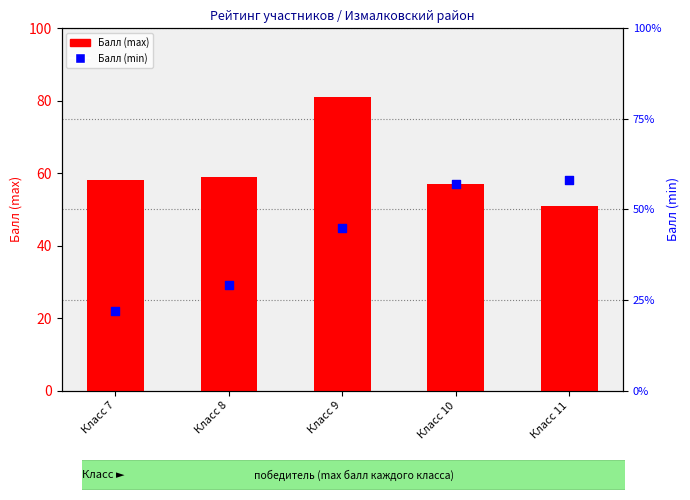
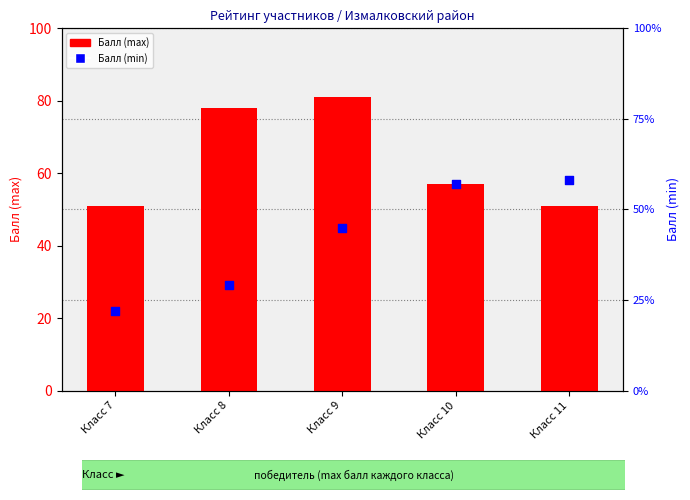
Балл (max), Класс 7: 58 -> 51
Балл (max), Класс 8: 59 -> 78
